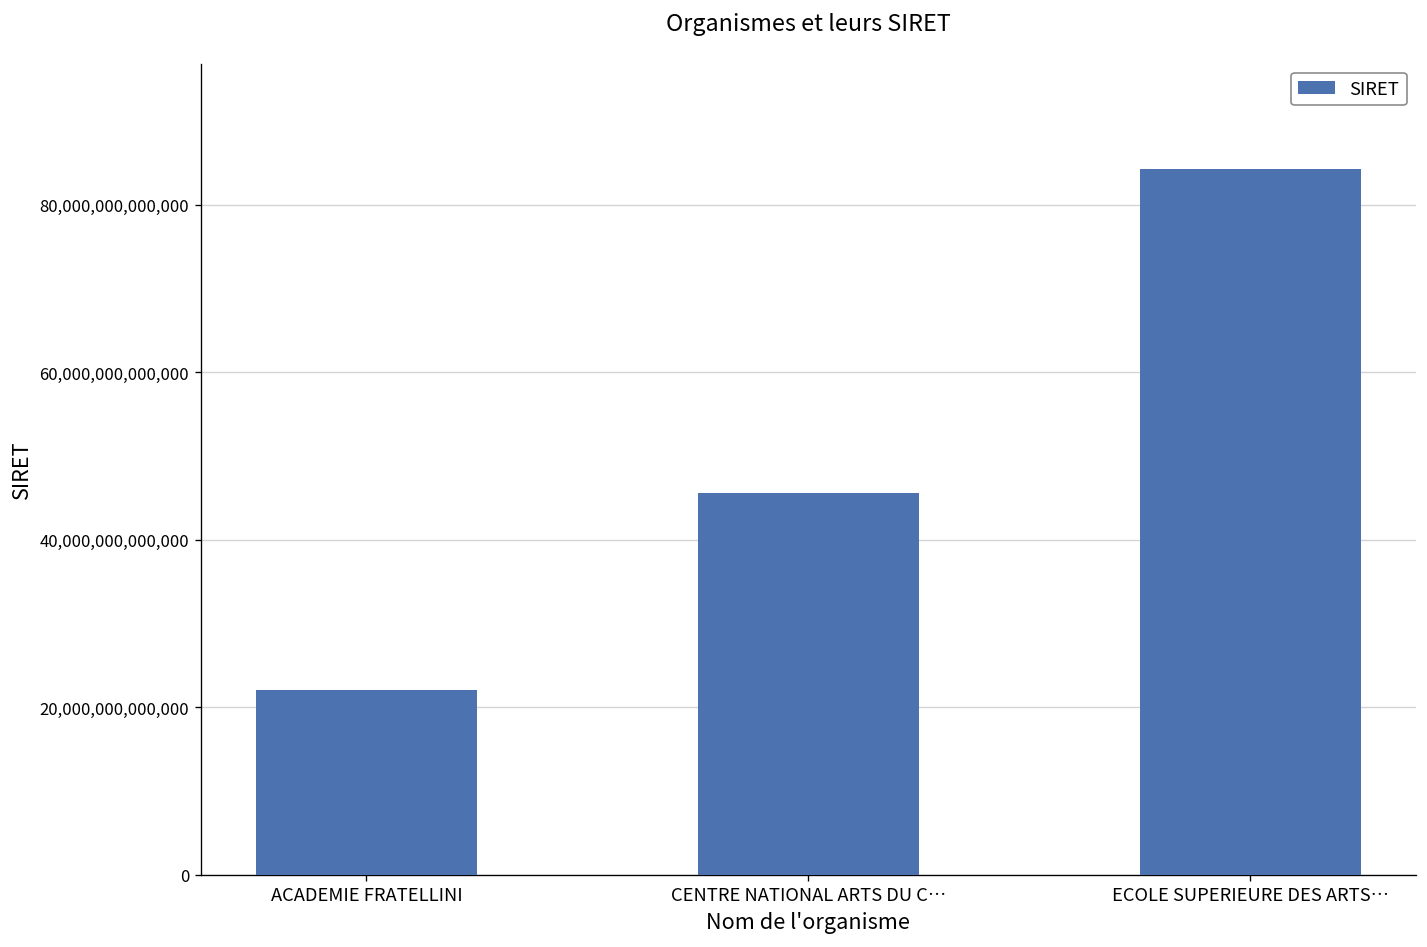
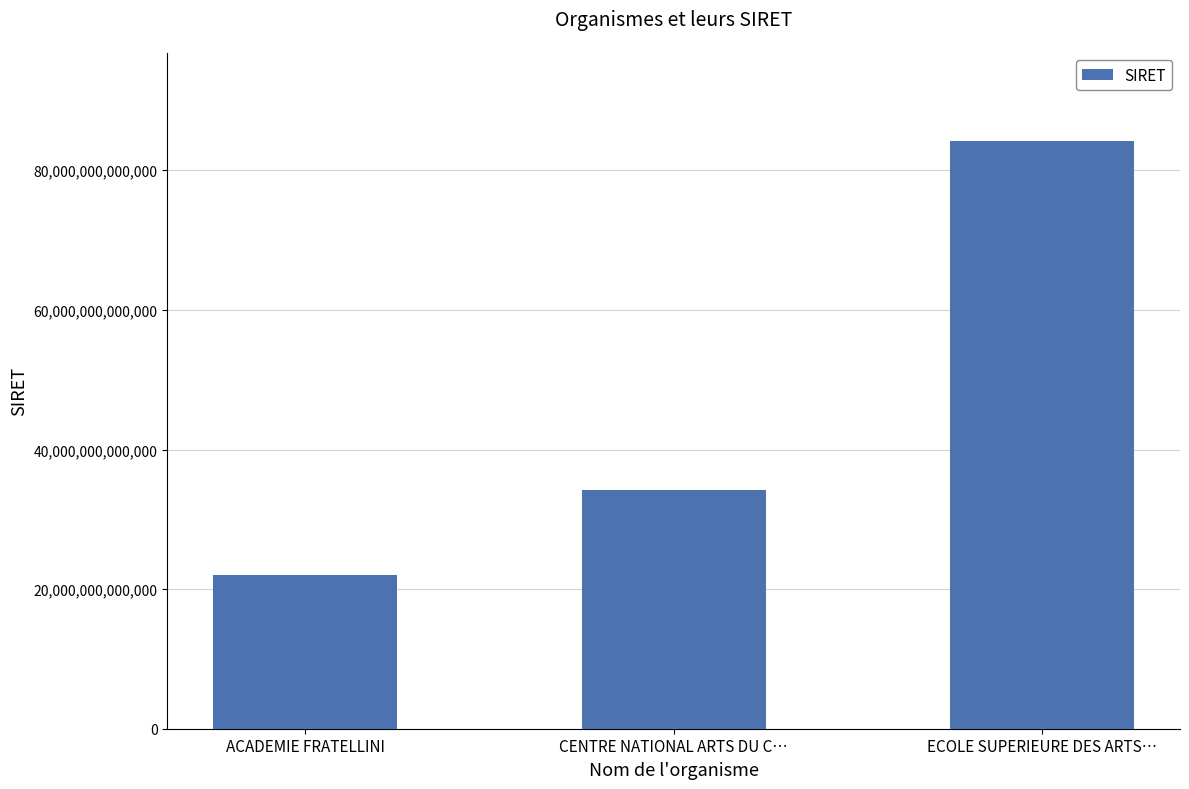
CENTRE NATIONAL ARTS DU C…: 46,000,000,000,000 -> 34,000,000,000,000
